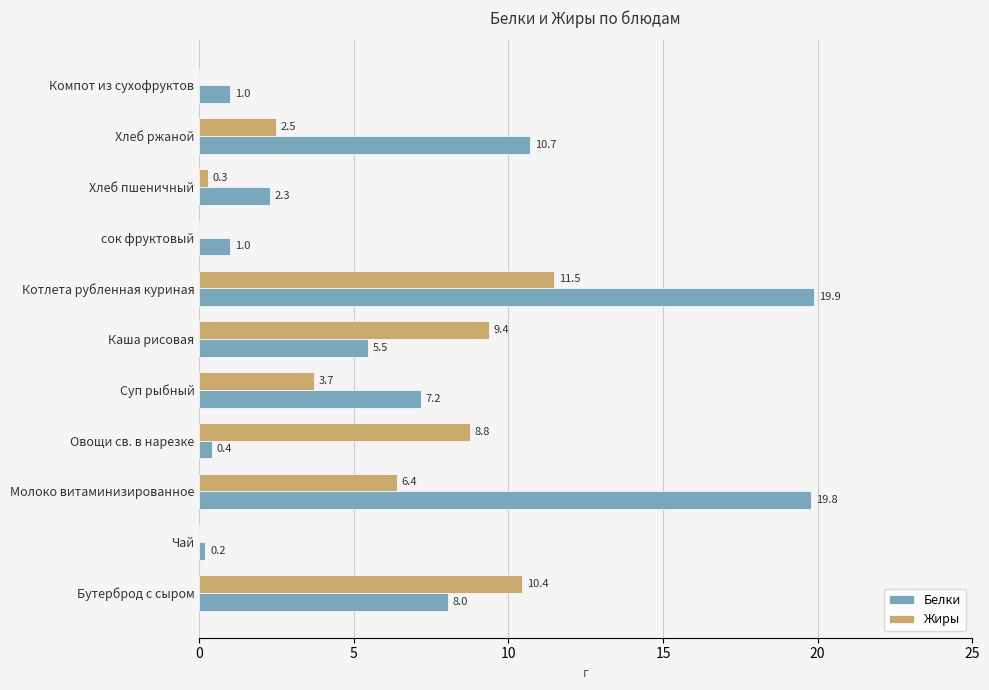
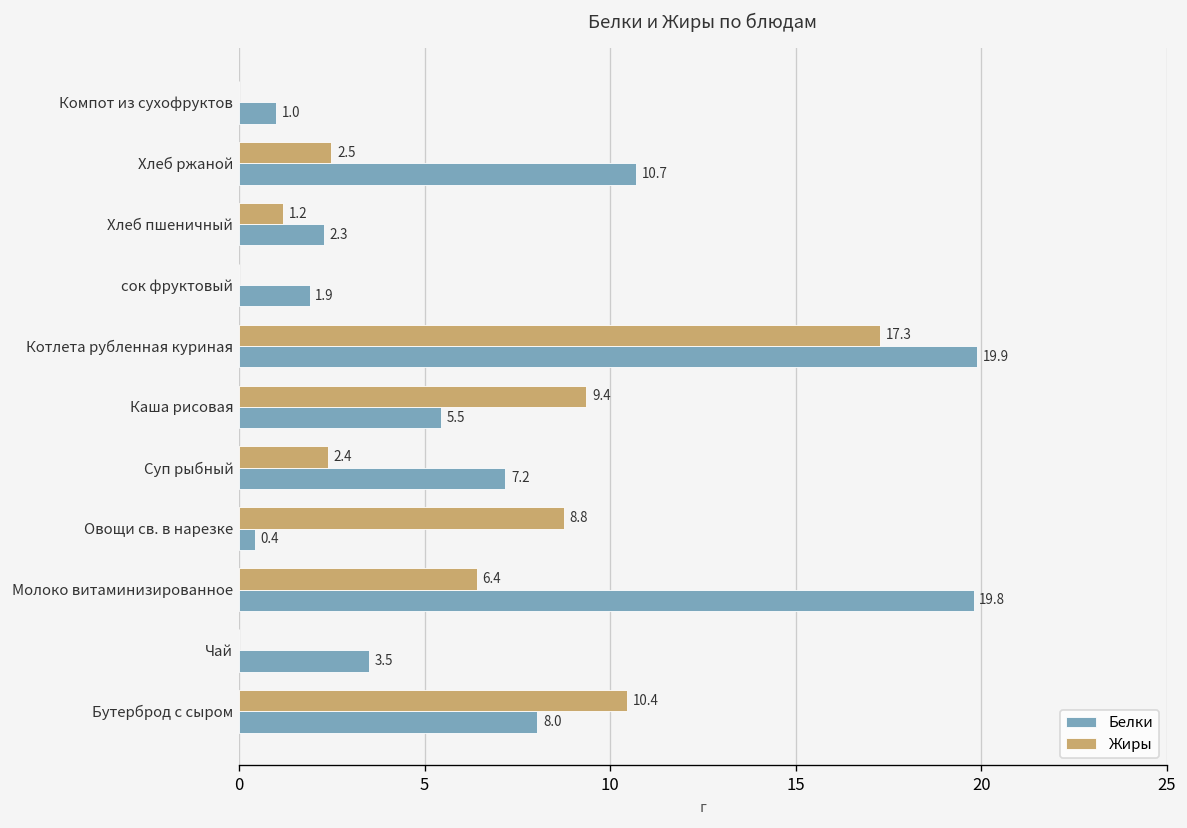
Жиры, Хлеб пшеничный: 0.3 -> 1.2
Белки, сок фруктовый: 1.0 -> 1.9
Жиры, Котлета рубленная куриная: 11.5 -> 17.3
Жиры, Суп рыбный: 3.7 -> 2.4
Белки, Чай: 0.2 -> 3.5
